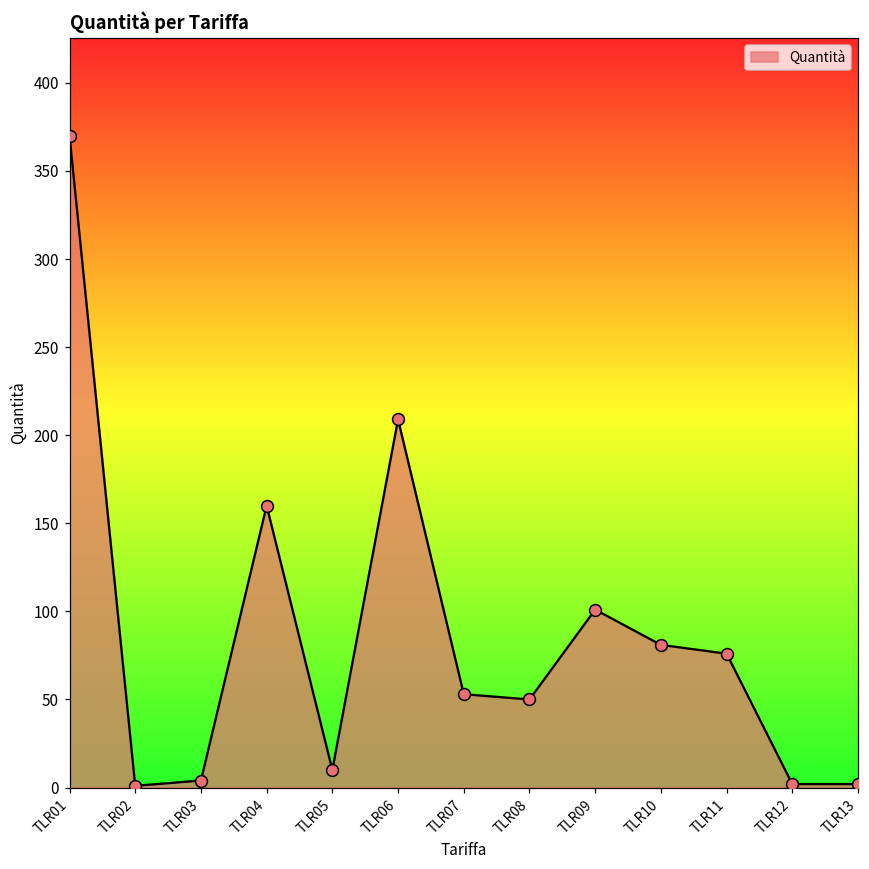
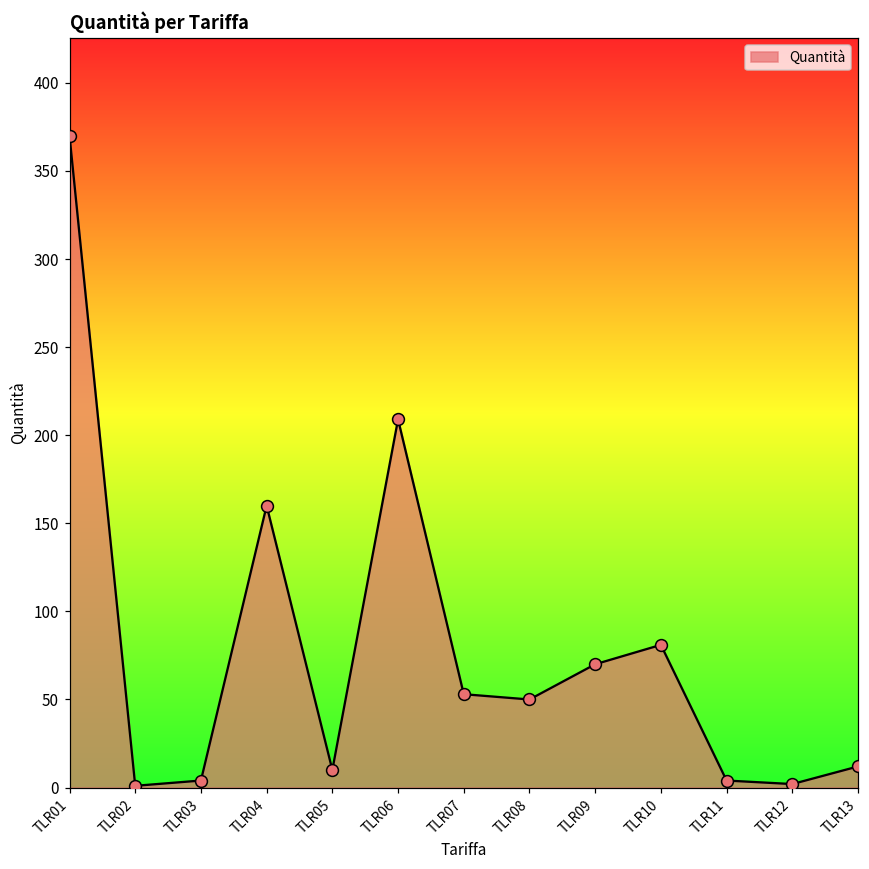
TLR09: 101 -> 70
TLR11: 76 -> 4
TLR13: 2 -> 12
